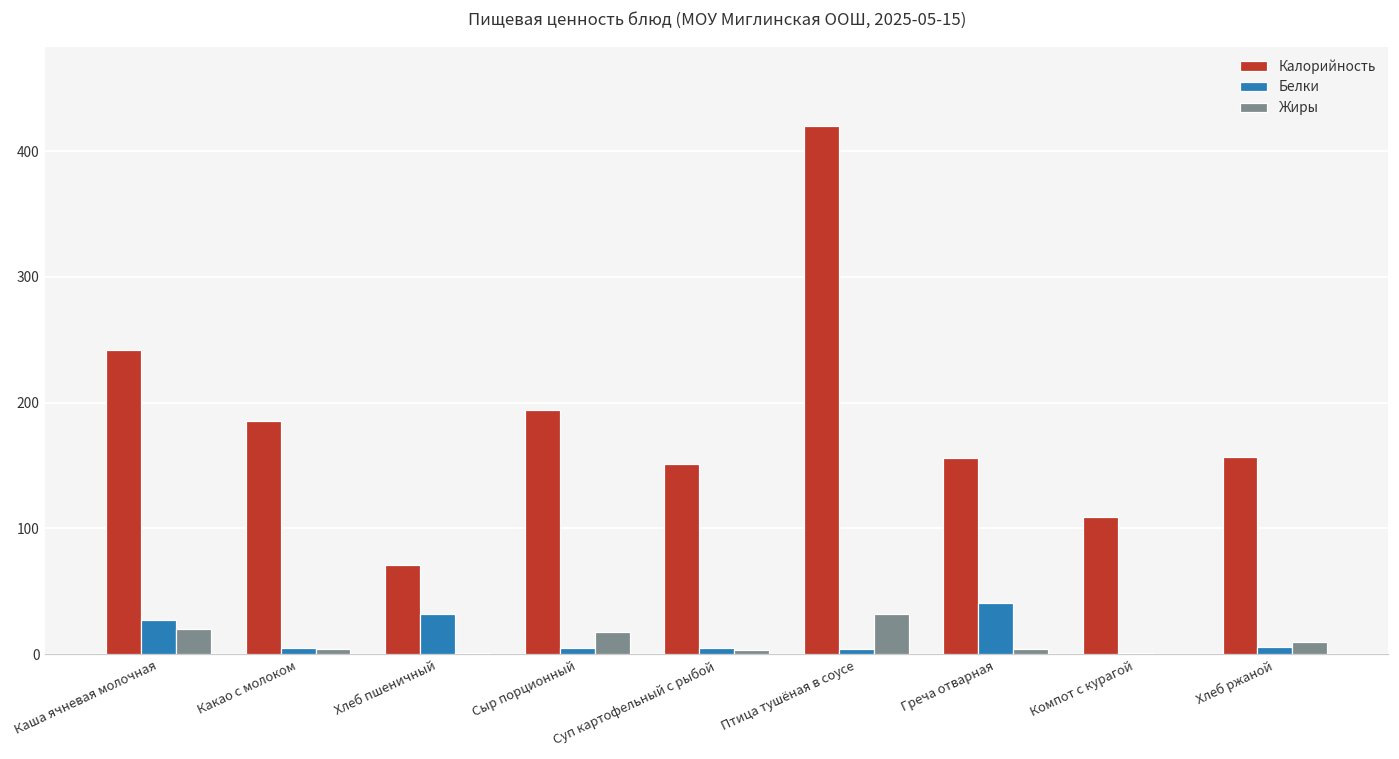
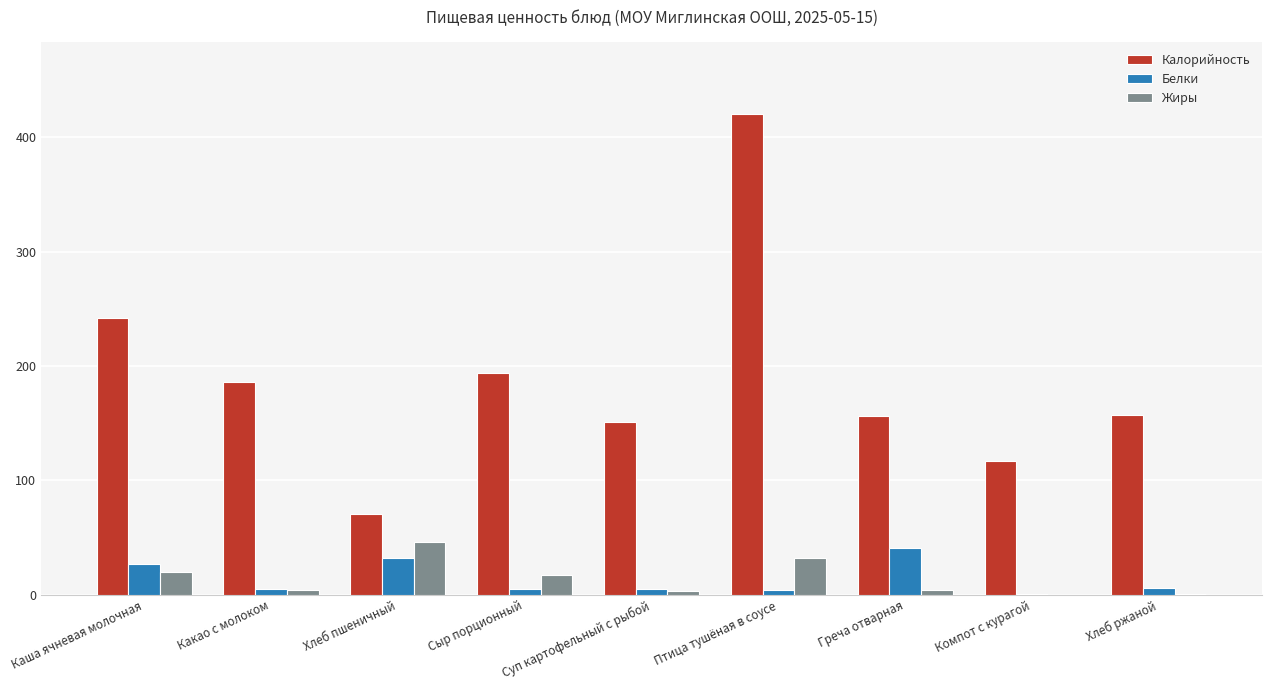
Жиры, Хлеб пшеничный: 1 -> 46
Калорийность, Компот с курагой: 109 -> 117
Жиры, Хлеб ржаной: 10 -> 1
